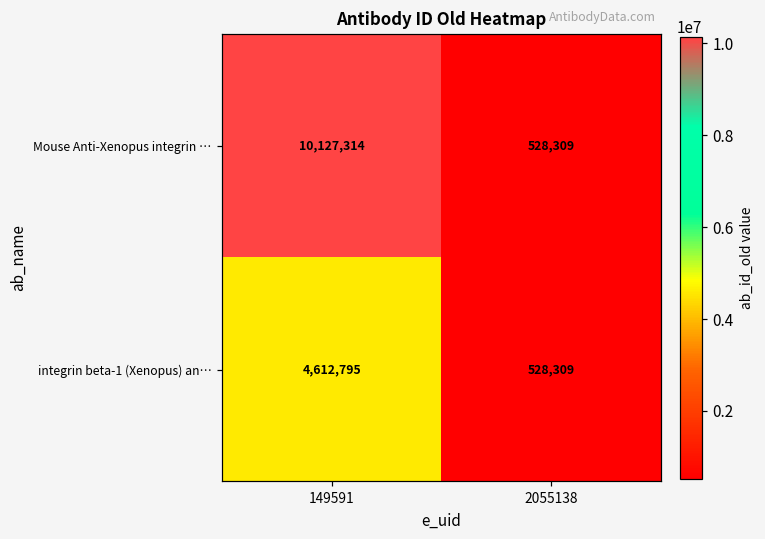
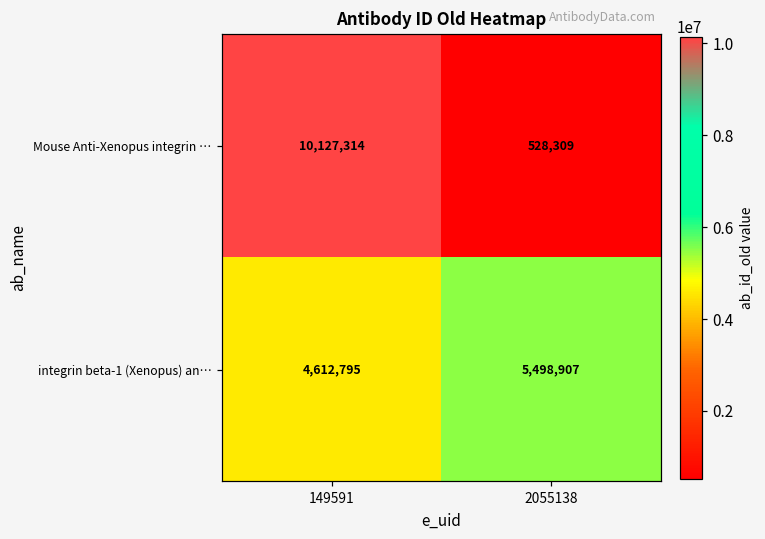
integrin beta-1 (Xenopus) an…, 2055138: 528,309 -> 5,498,907
